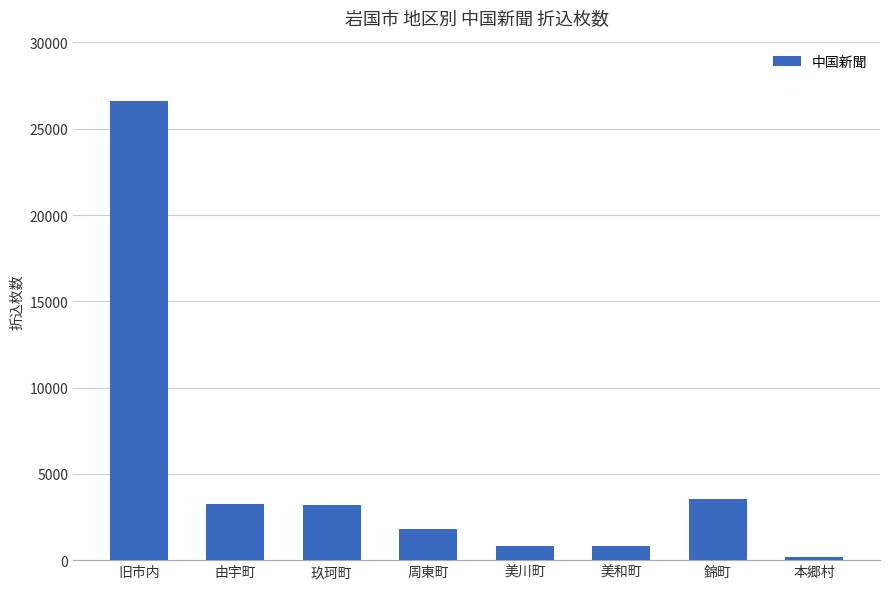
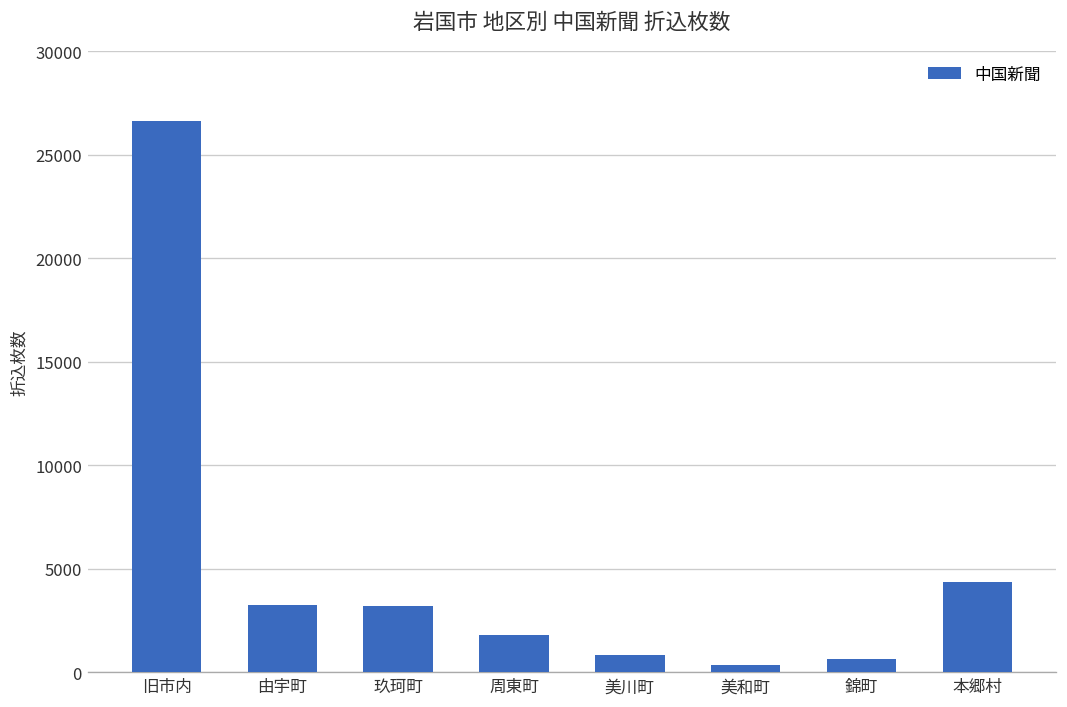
美和町: 800 -> 400
錦町: 3500 -> 700
本郷村: 200 -> 4400
